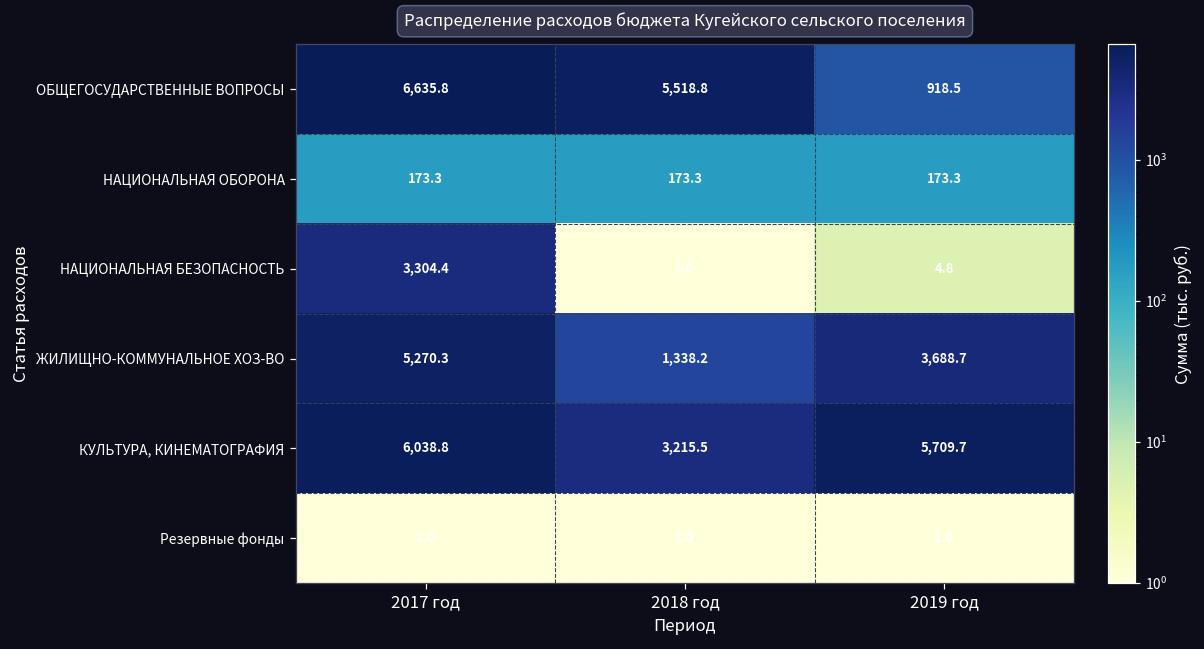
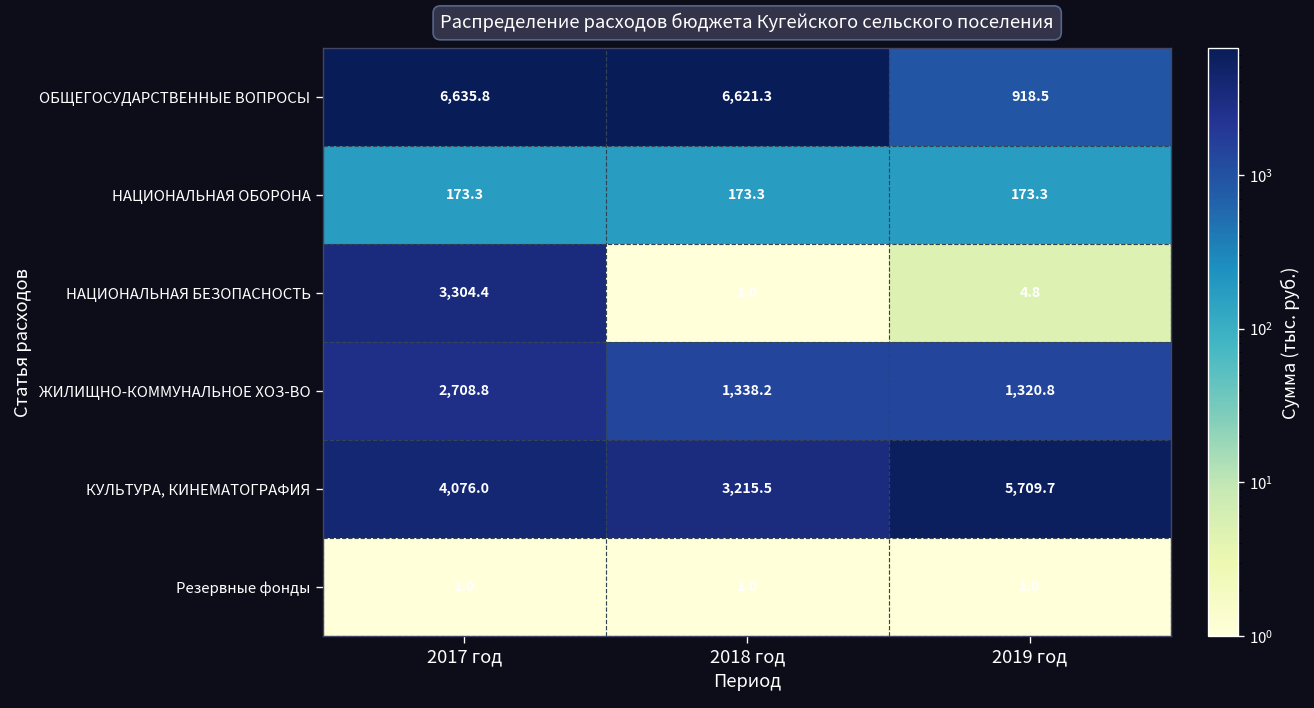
ОБЩЕГОСУДАРСТВЕННЫЕ ВОПРОСЫ, 2018 год: 5,518.8 -> 6,621.3
ЖИЛИЩНО-КОММУНАЛЬНОЕ ХОЗ-ВО, 2017 год: 5,270.3 -> 2,708.8
ЖИЛИЩНО-КОММУНАЛЬНОЕ ХОЗ-ВО, 2019 год: 3,688.7 -> 1,320.8
КУЛЬТУРА, КИНЕМАТОГРАФИЯ, 2017 год: 6,038.8 -> 4,076.0
